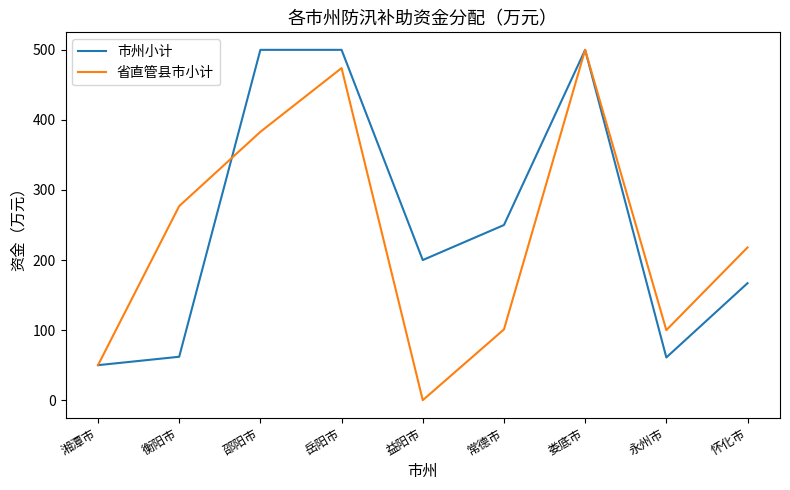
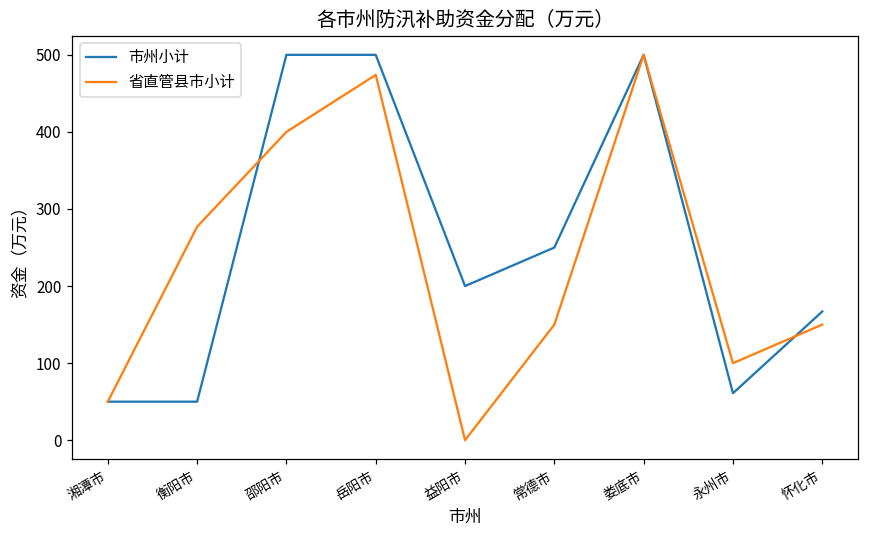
市州小计, 衡阳市: 60 -> 50
省直管县市小计, 邵阳市: 380 -> 400
省直管县市小计, 常德市: 100 -> 150
省直管县市小计, 怀化市: 220 -> 150
